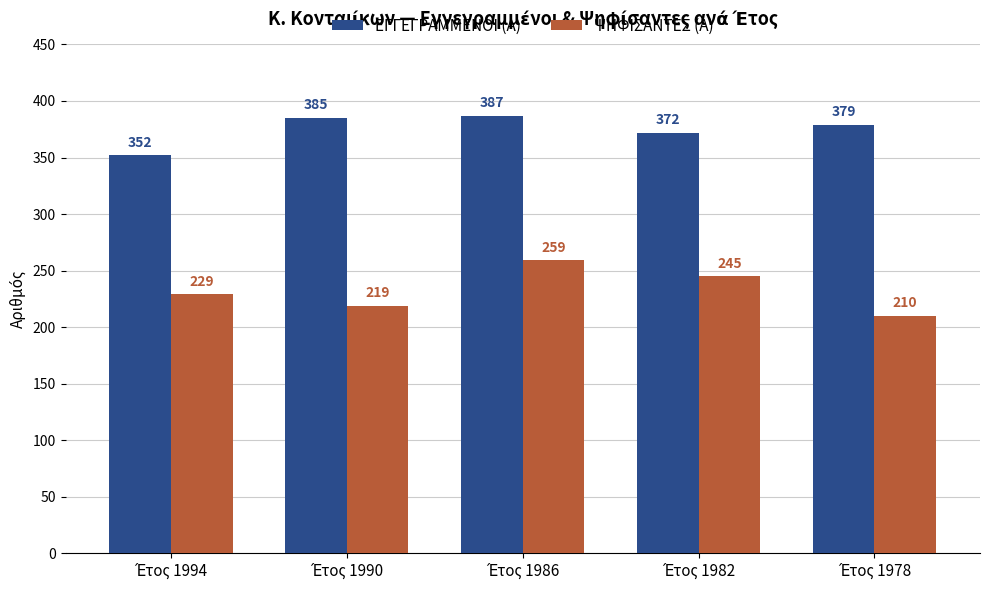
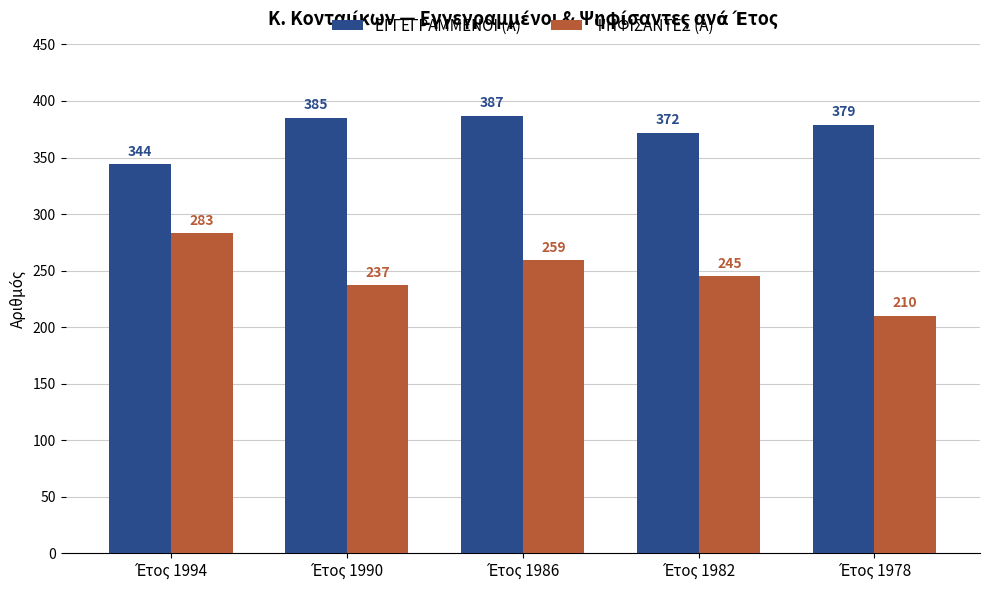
ΕΓΓΕΓΡΑΜΜΕΝΟΙ (Α), Έτος 1994: 352 -> 344
ΨΗΦΙΣΑΝΤΕΣ (Α), Έτος 1994: 229 -> 283
ΨΗΦΙΣΑΝΤΕΣ (Α), Έτος 1990: 219 -> 237
